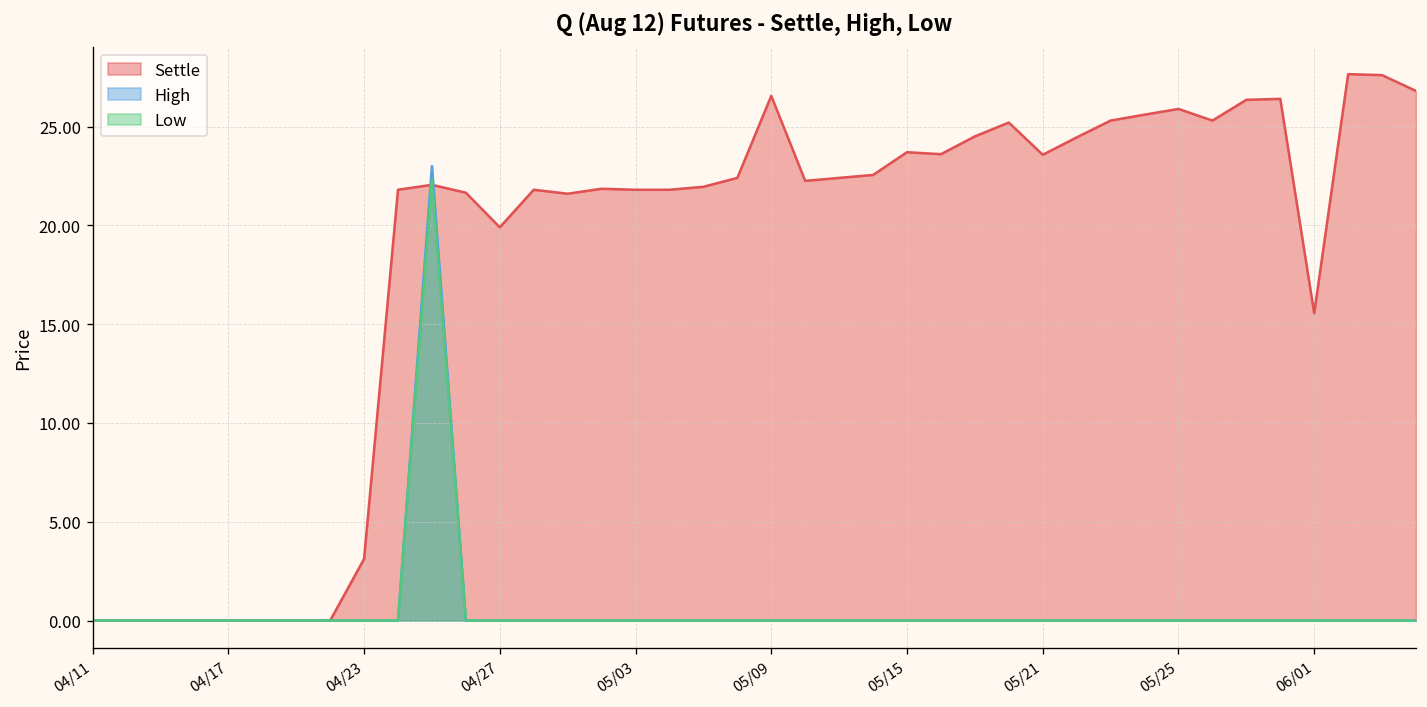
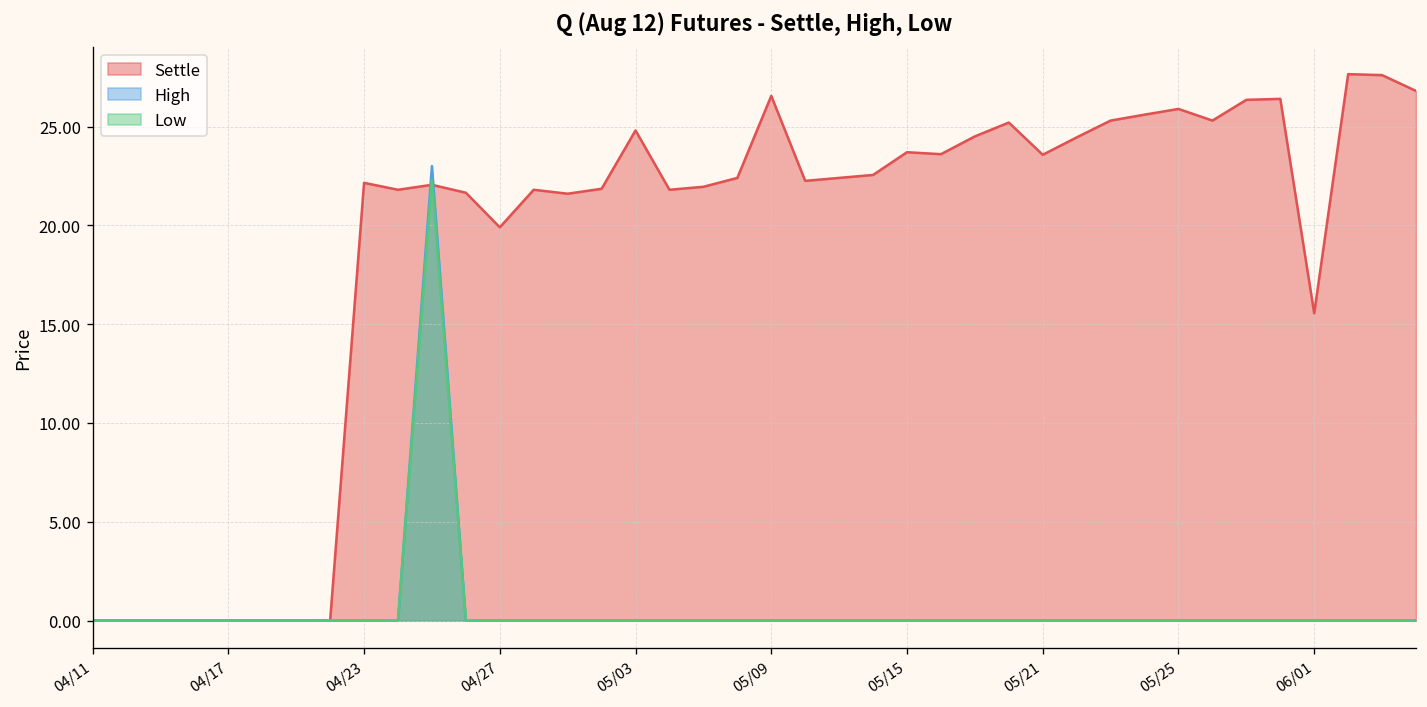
Settle, 04/23: 3.1 -> 22.2
Settle, 05/03: 21.8 -> 24.8
